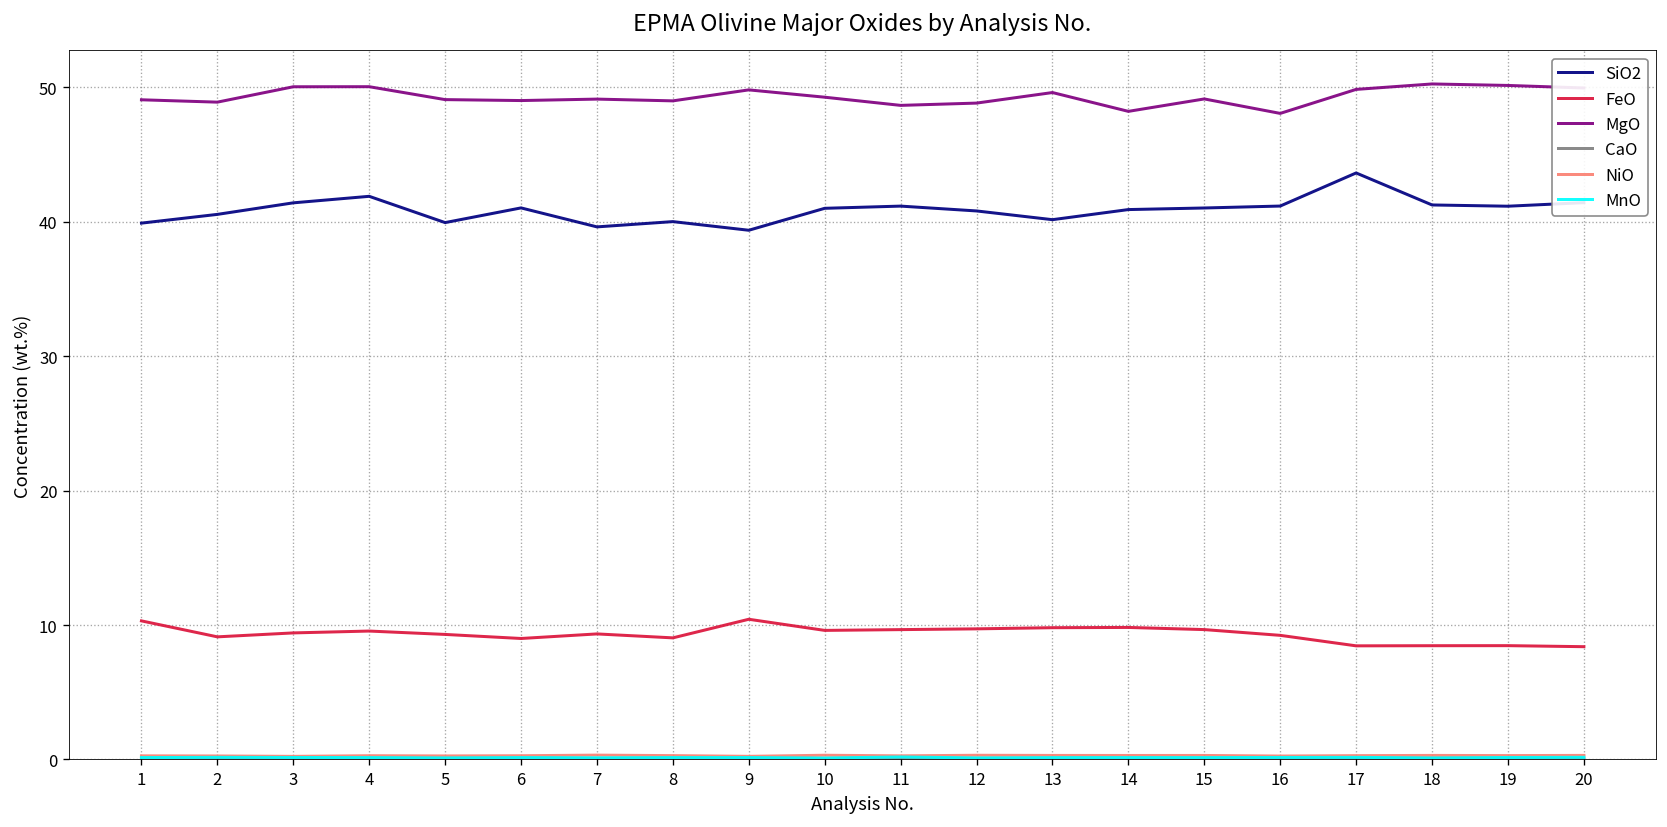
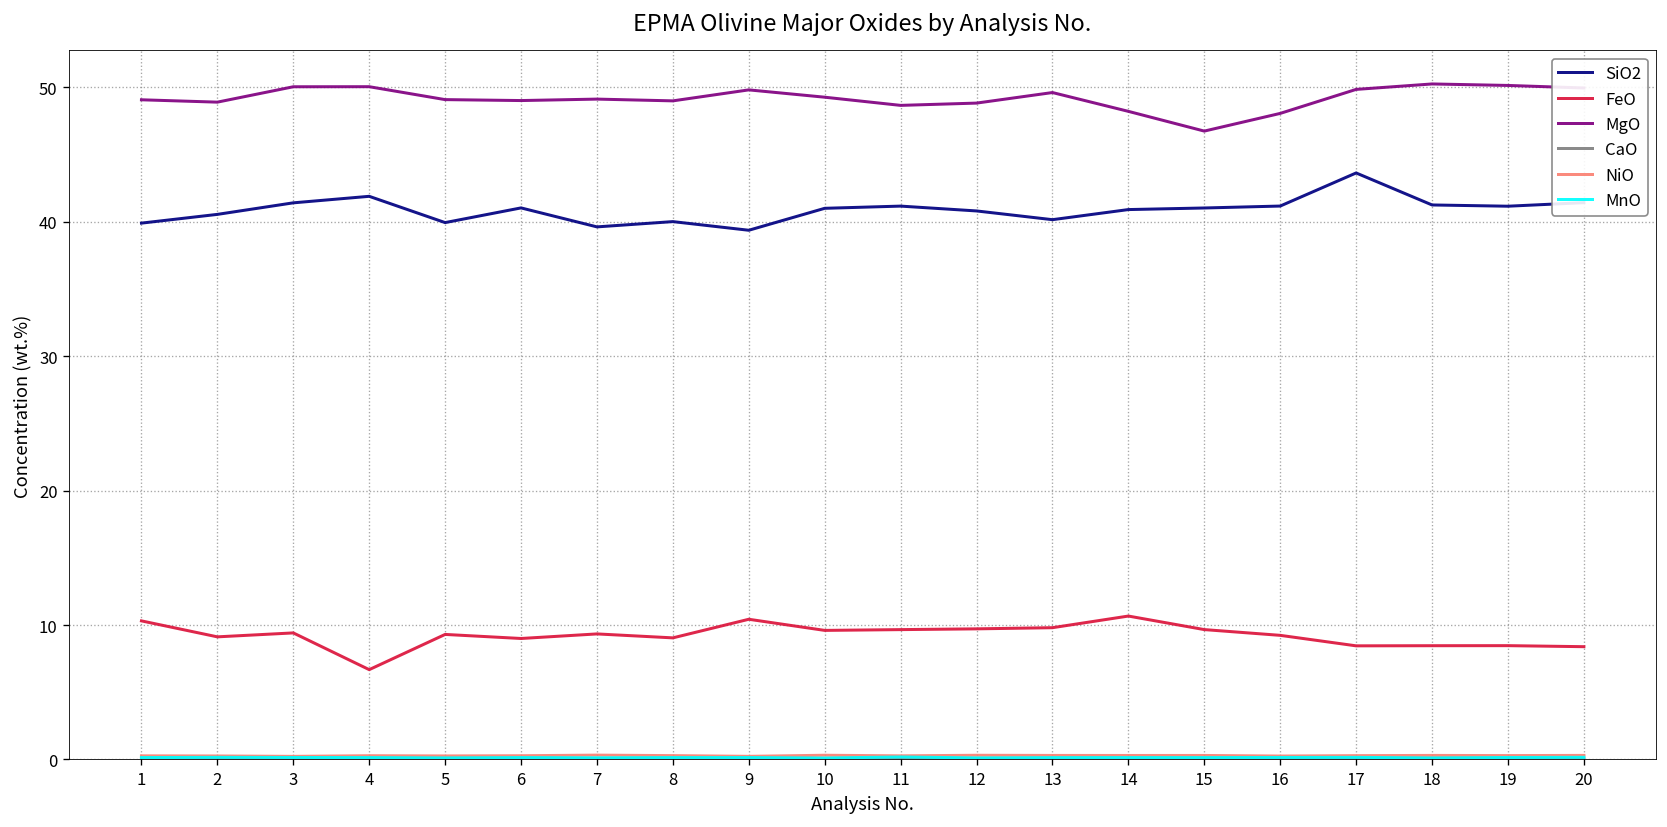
FeO, 4: 9.6 -> 6.7
FeO, 14: 9.8 -> 10.7
MgO, 15: 49.1 -> 46.8
